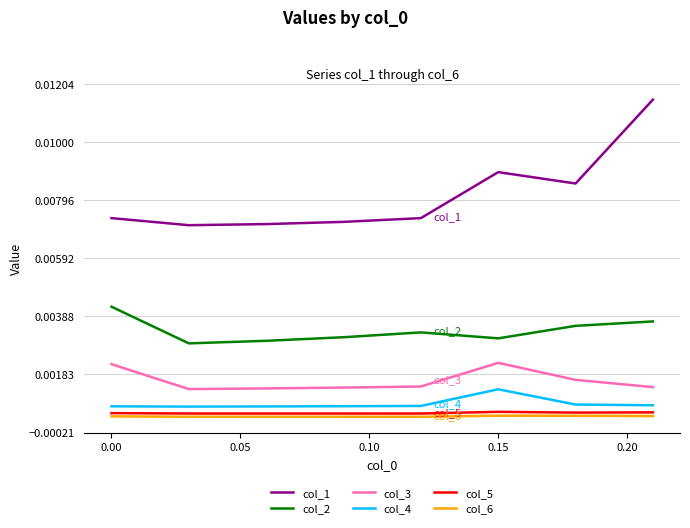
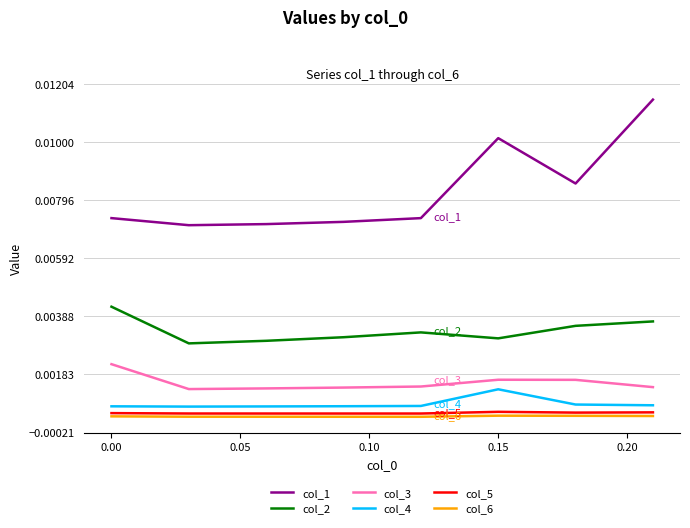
col_1, 0.15: 0.0089 -> 0.0101
col_3, 0.15: 0.0022 -> 0.0016
